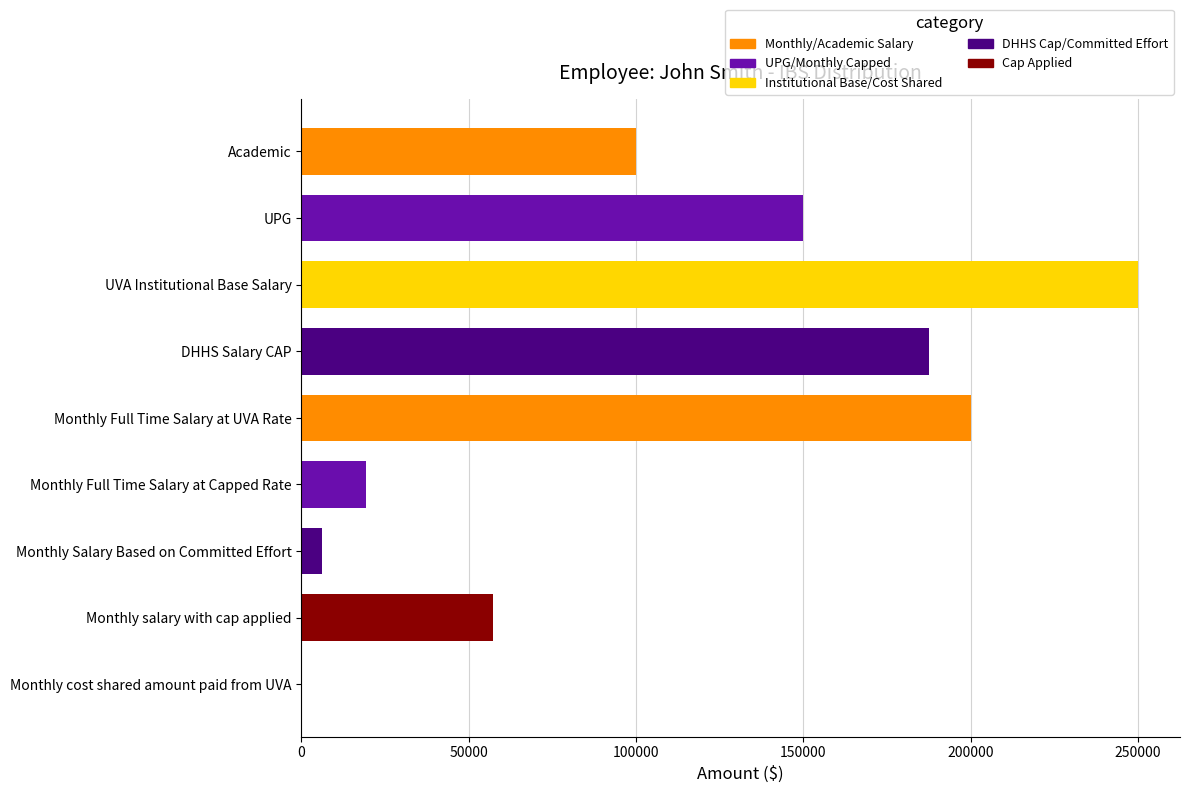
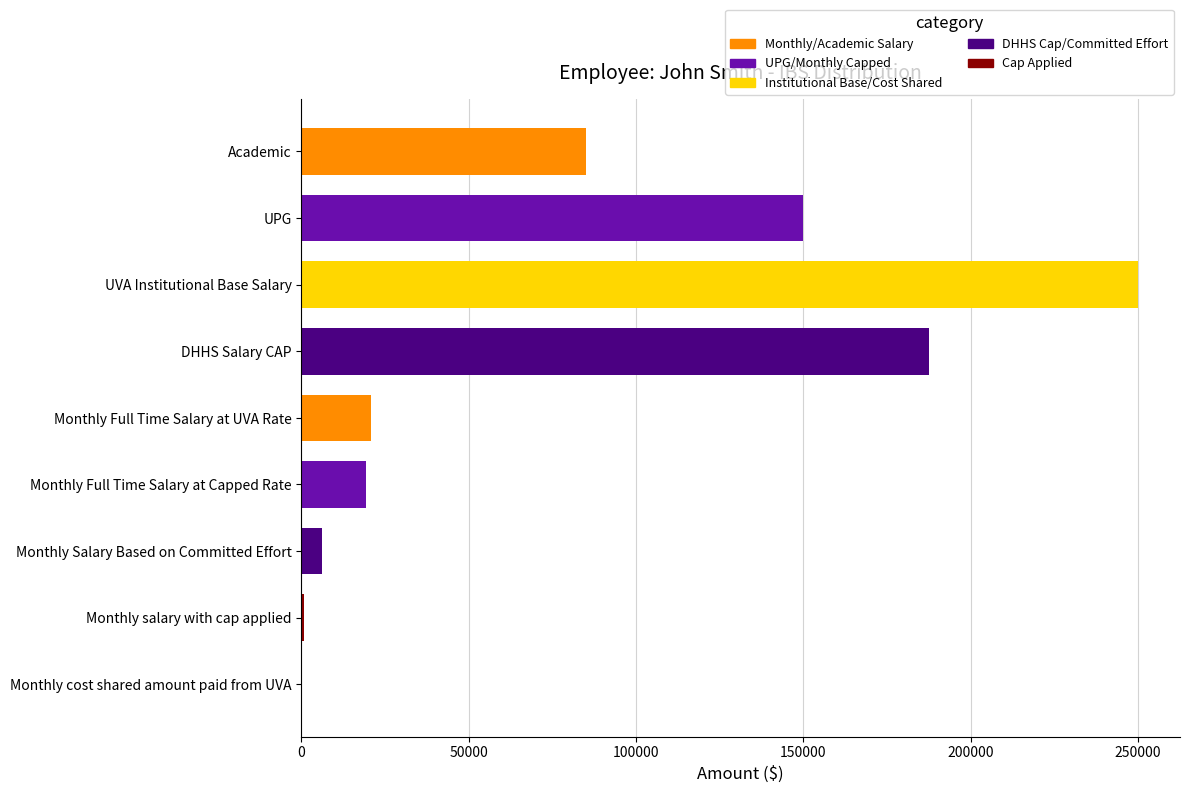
Academic: 100000 -> 85000
Monthly Full Time Salary at UVA Rate: 200000 -> 21000
Monthly salary with cap applied: 57000 -> 1000
